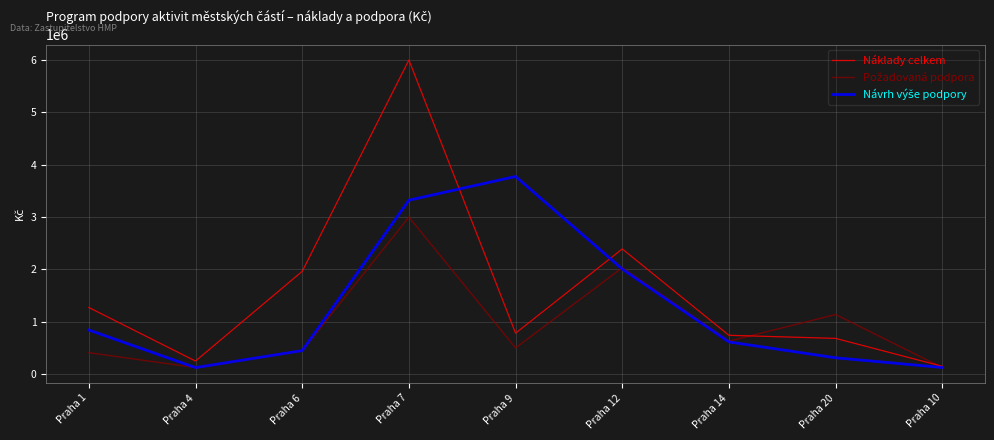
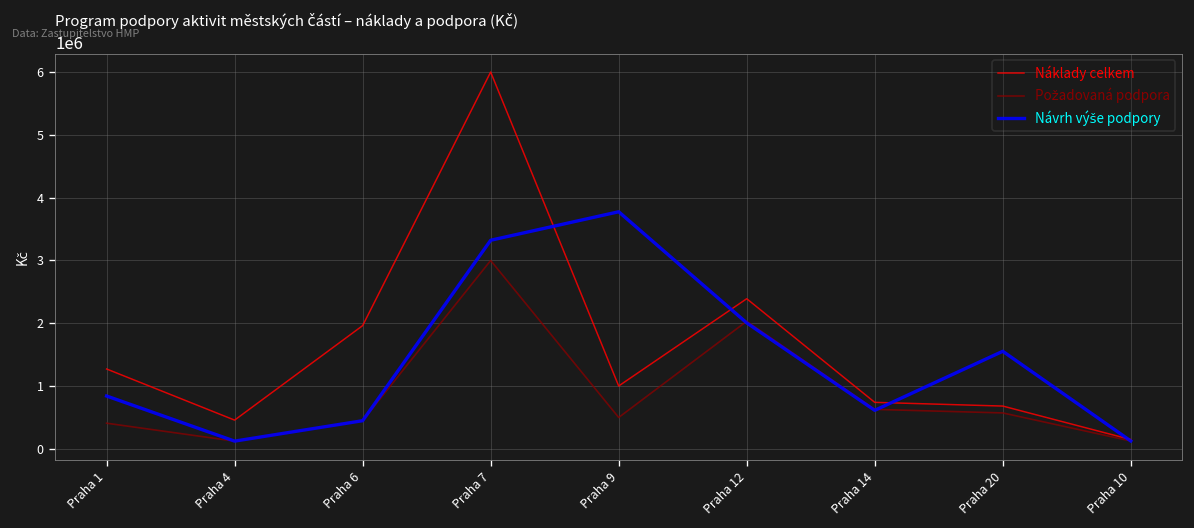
Náklady celkem, Praha 4: 300000 -> 500000
Náklady celkem, Praha 9: 800000 -> 1000000
Požadovaná podpora, Praha 20: 1100000 -> 600000
Návrh výše podpory, Praha 20: 300000 -> 1600000
